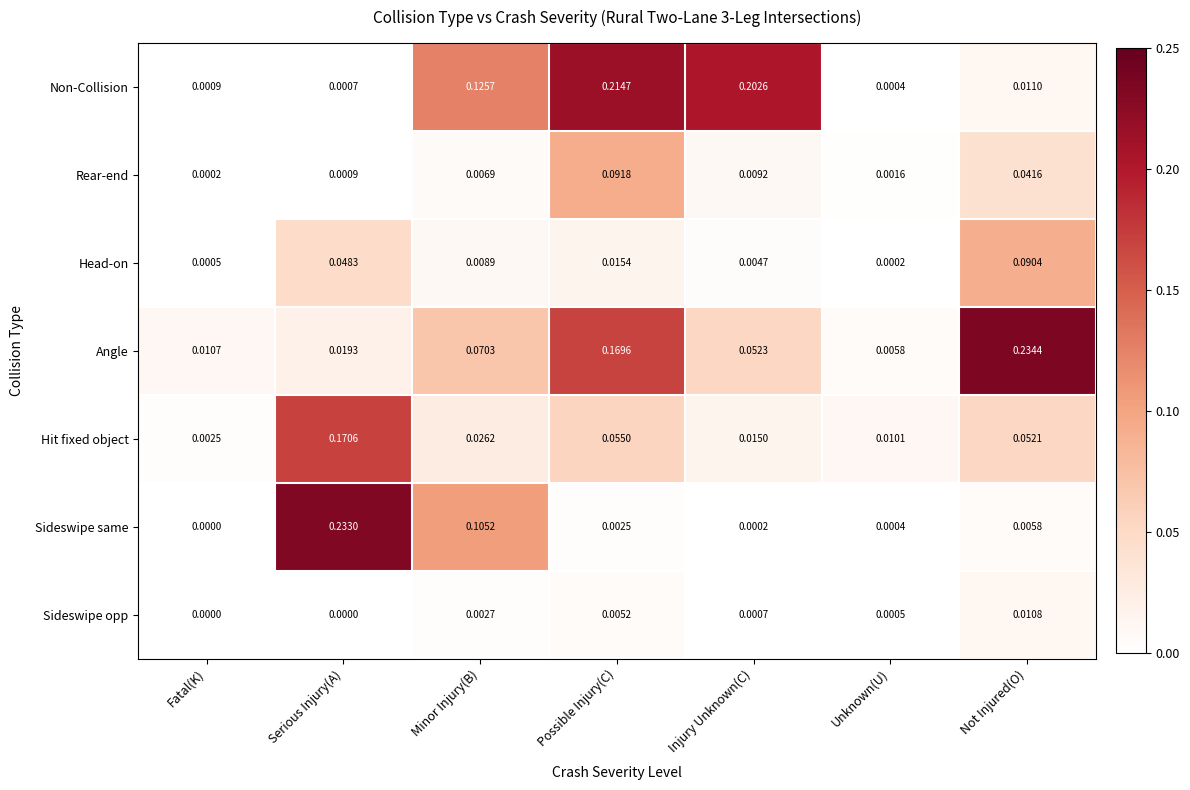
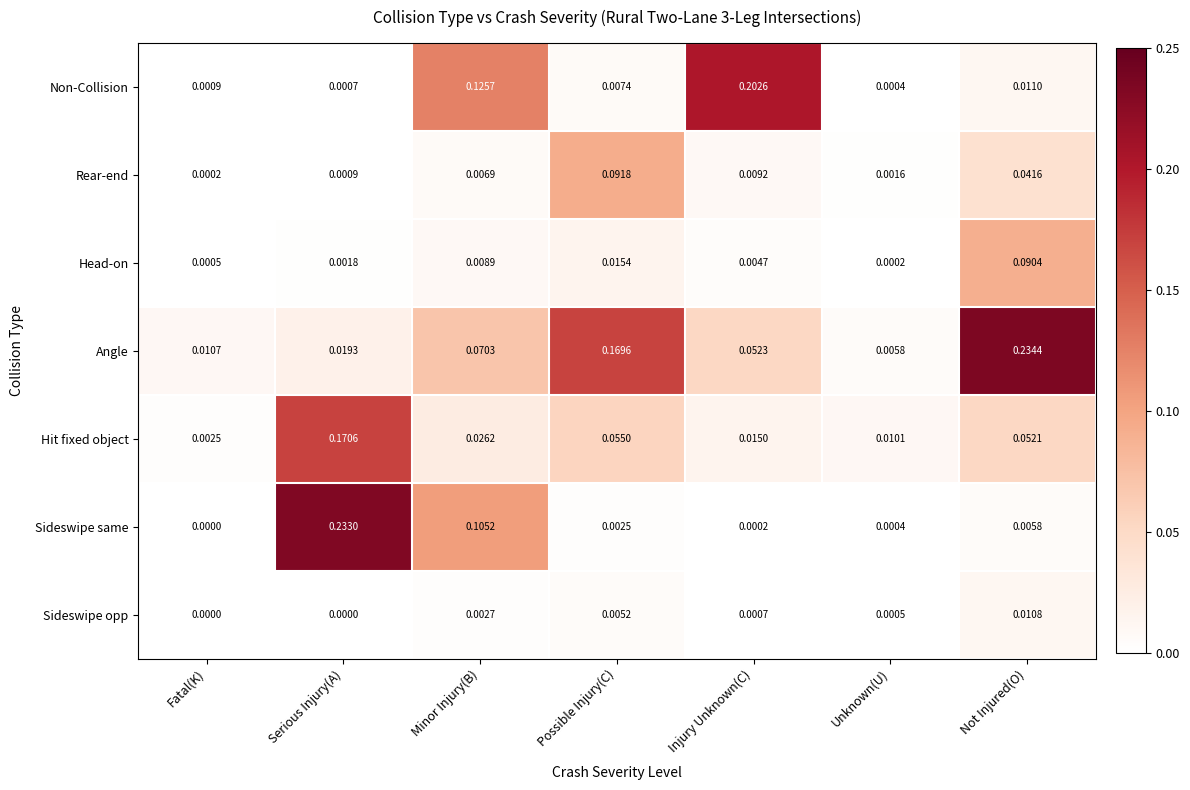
Non-Collision, Possible Injury(C): 0.2147 -> 0.0074
Head-on, Serious Injury(A): 0.0483 -> 0.0018
